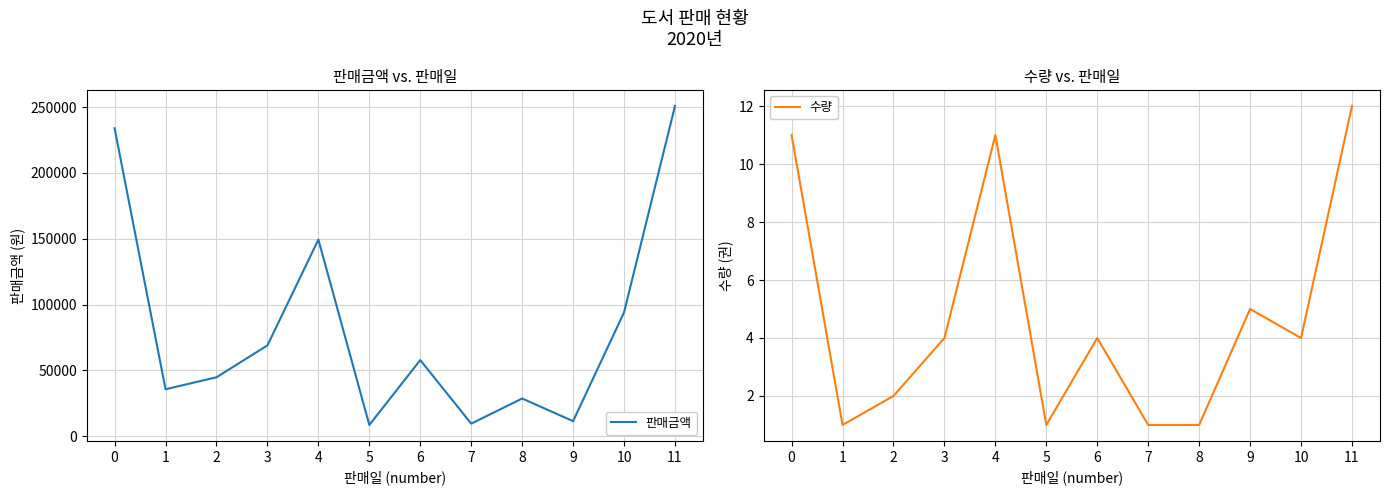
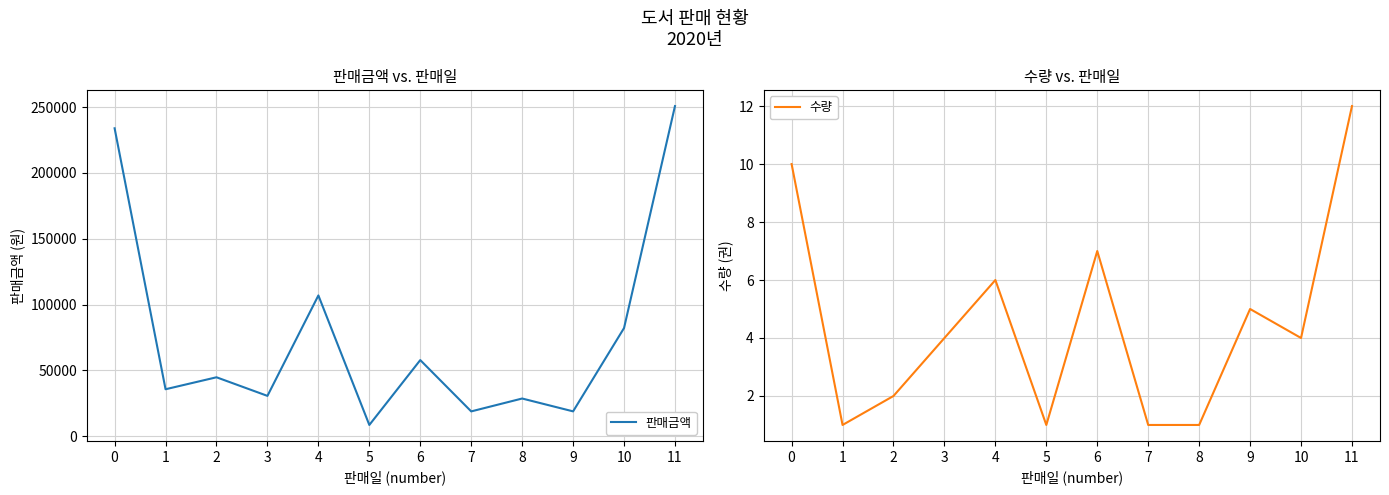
판매금액 vs. 판매일, 3: 69000 -> 31000
판매금액 vs. 판매일, 4: 149000 -> 107000
판매금액 vs. 판매일, 7: 10000 -> 19000
판매금액 vs. 판매일, 9: 11000 -> 19000
판매금액 vs. 판매일, 10: 94000 -> 82000
수량 vs. 판매일, 0: 11 -> 10
수량 vs. 판매일, 4: 11 -> 6
수량 vs. 판매일, 6: 4 -> 7
